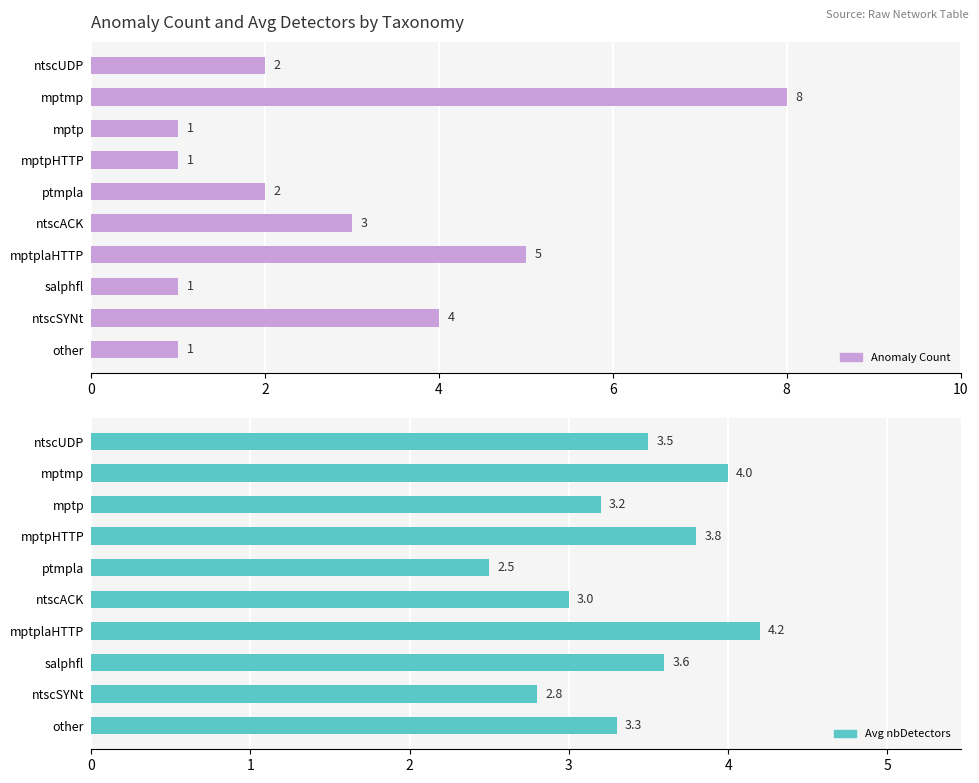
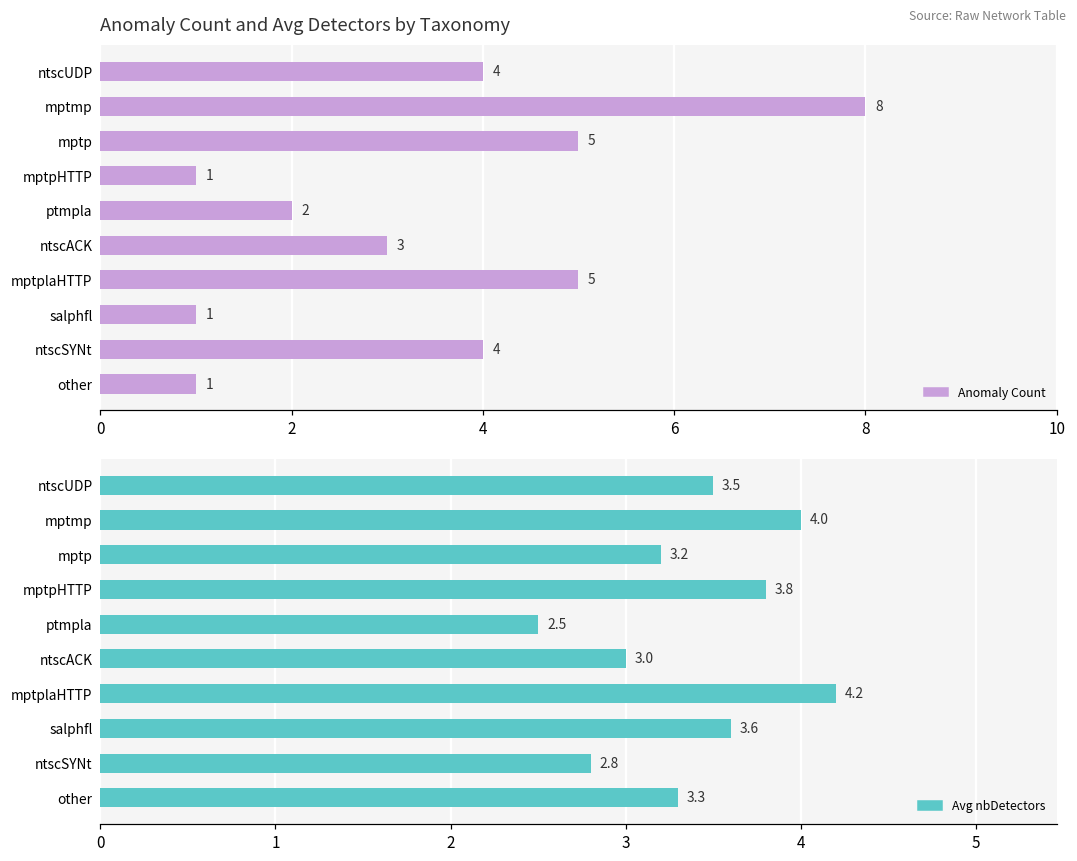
Anomaly Count and Avg Detectors by Taxonomy, ntscUDP: 2 -> 4
Anomaly Count and Avg Detectors by Taxonomy, mptp: 1 -> 5
